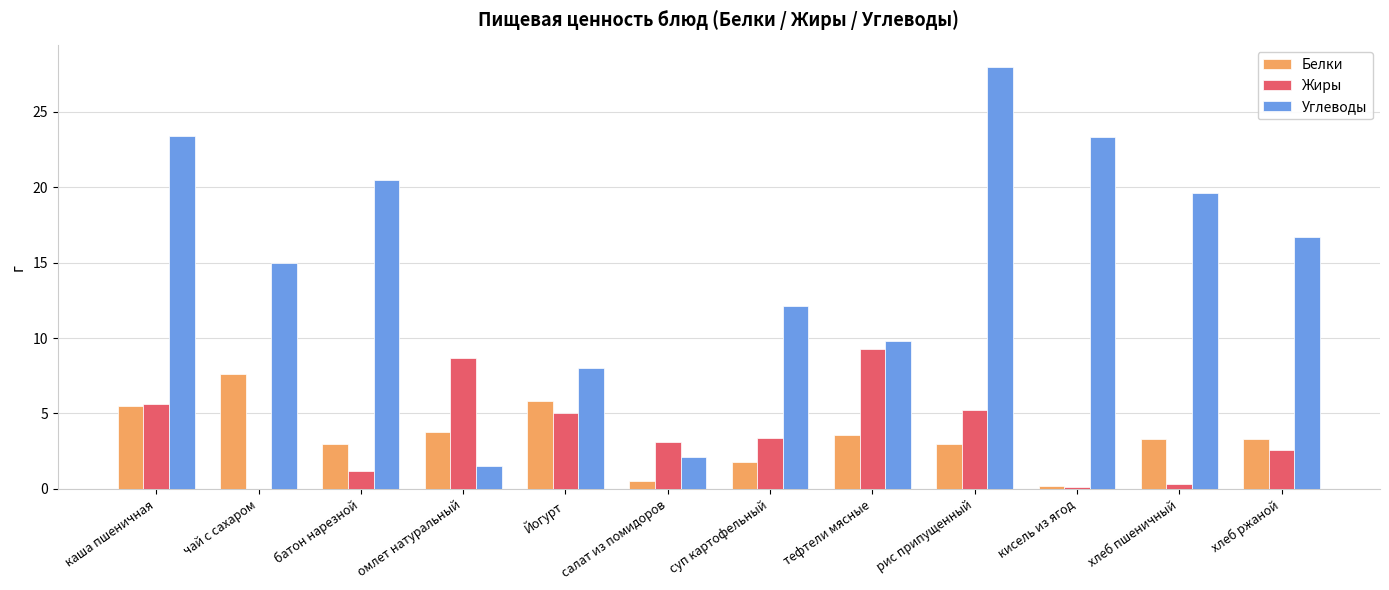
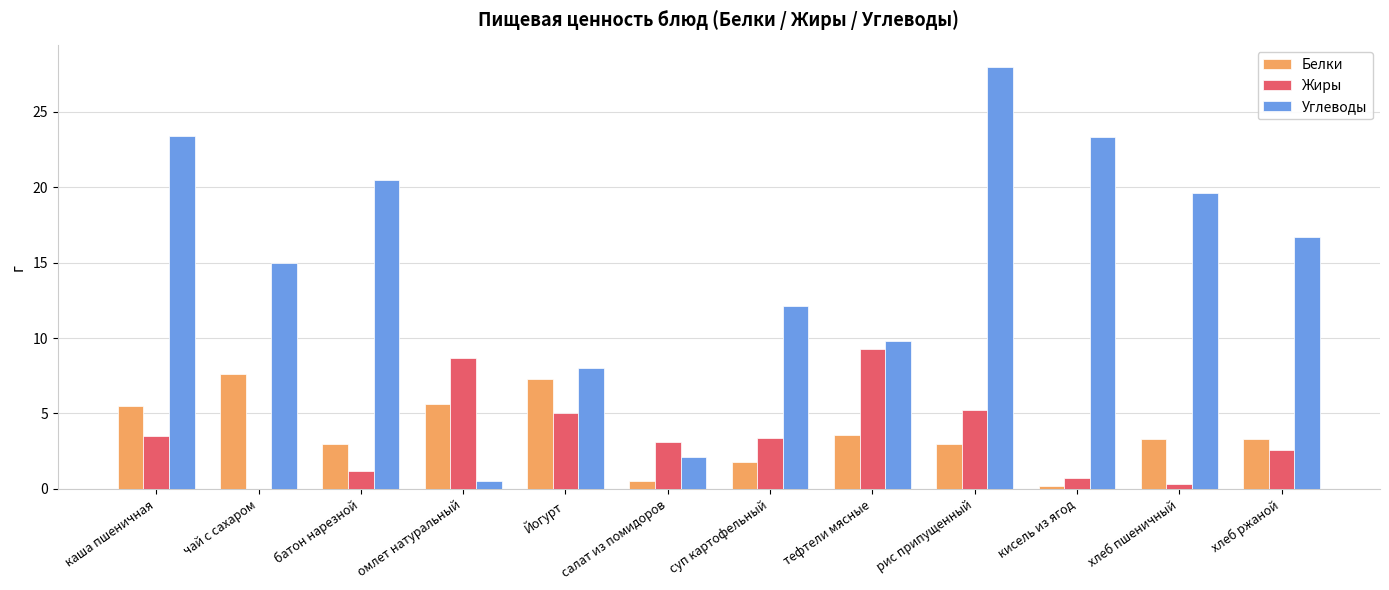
Жиры, каша пшеничная: 5.6 -> 3.5
Белки, омлет натуральный: 3.8 -> 5.6
Углеводы, омлет натуральный: 1.5 -> 0.5
Белки, Йогурт: 5.8 -> 7.3
Жиры, кисель из ягод: 0.1 -> 0.7
